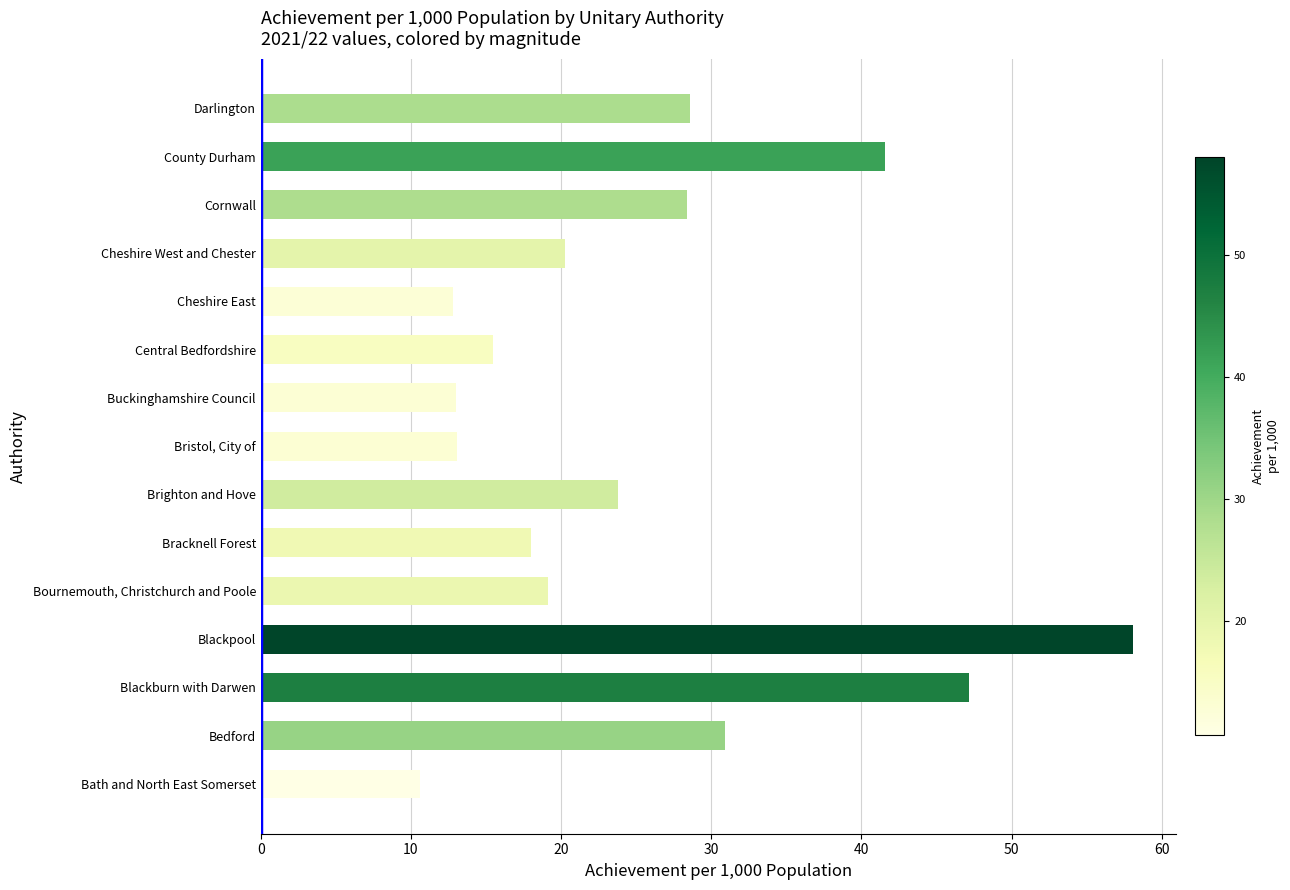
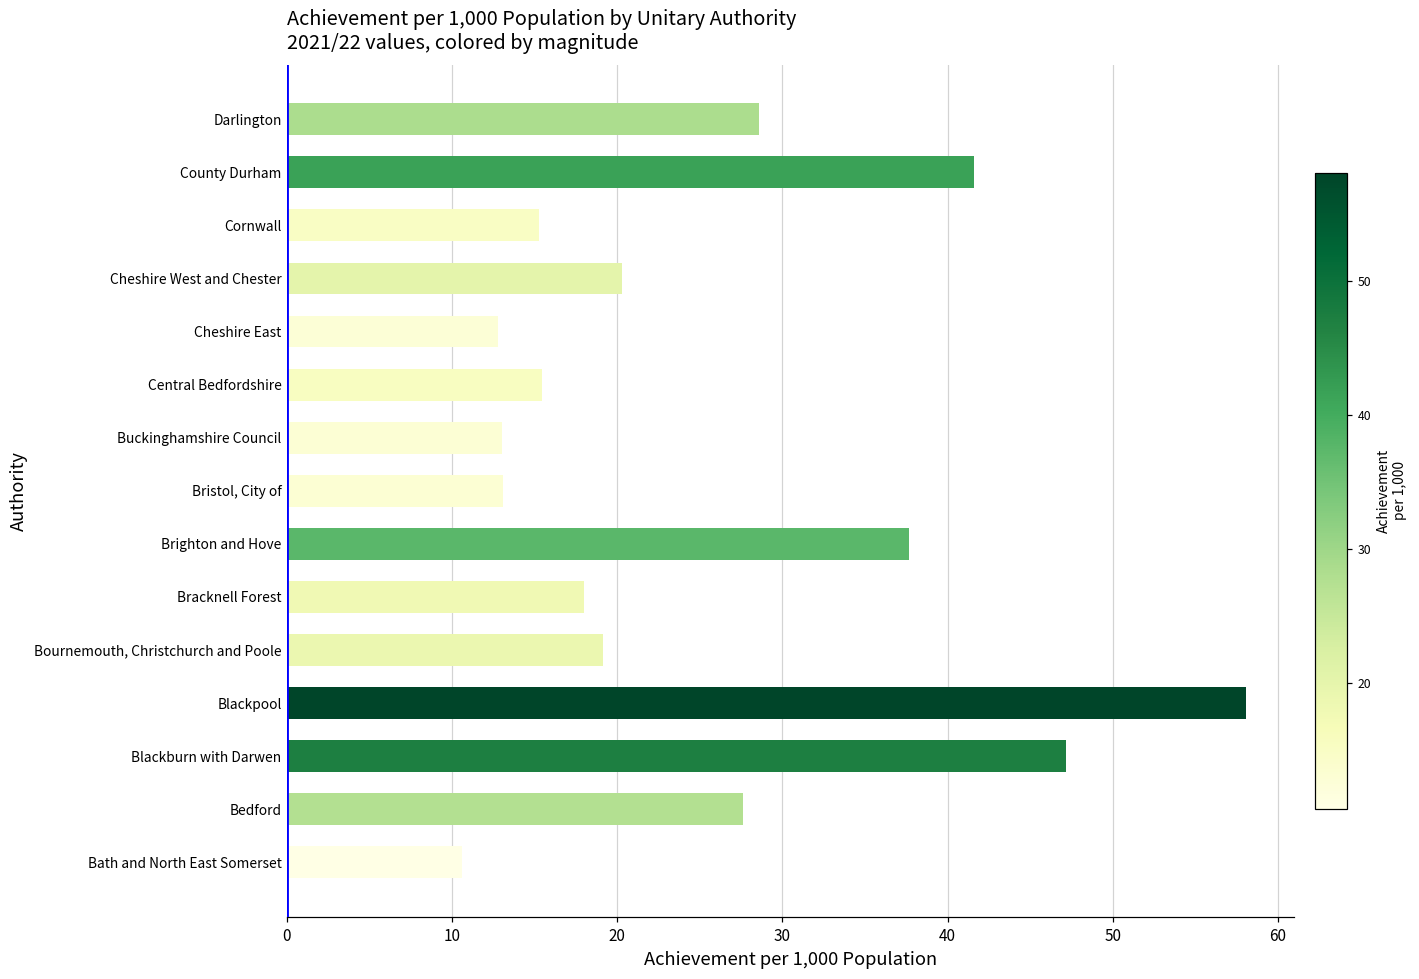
Cornwall: 28.4 -> 15.2
Brighton and Hove: 23.8 -> 37.6
Bedford: 30.9 -> 27.6
